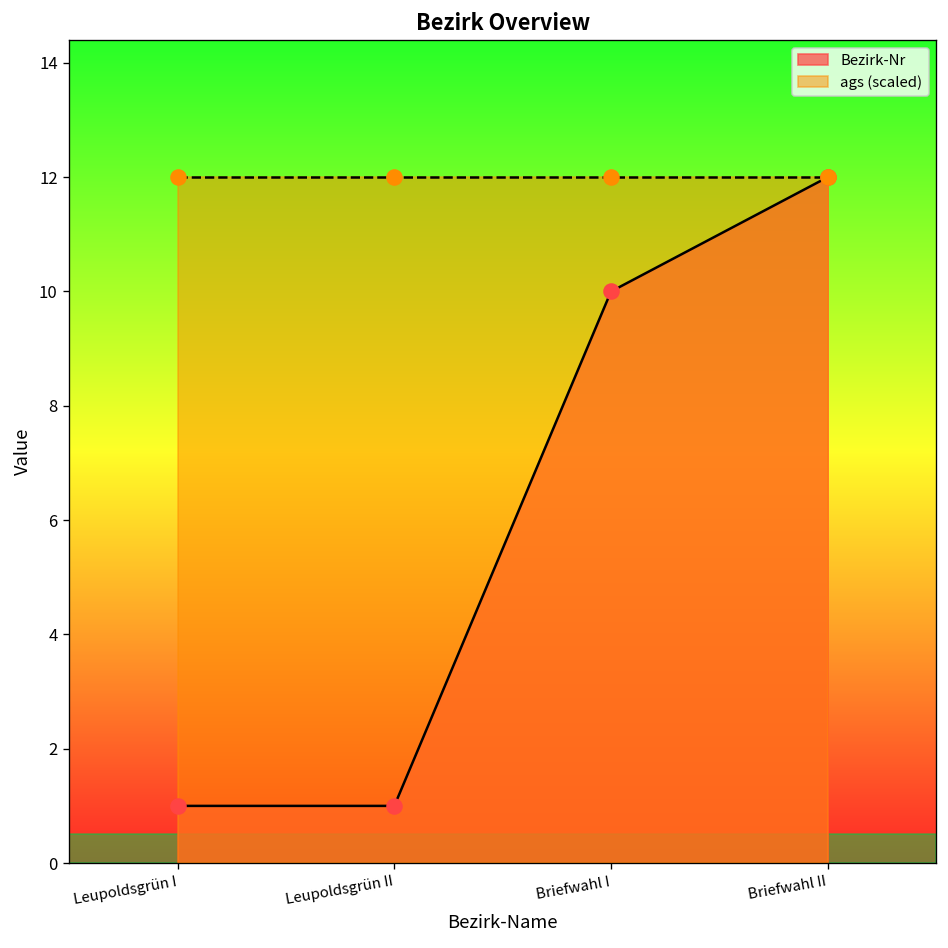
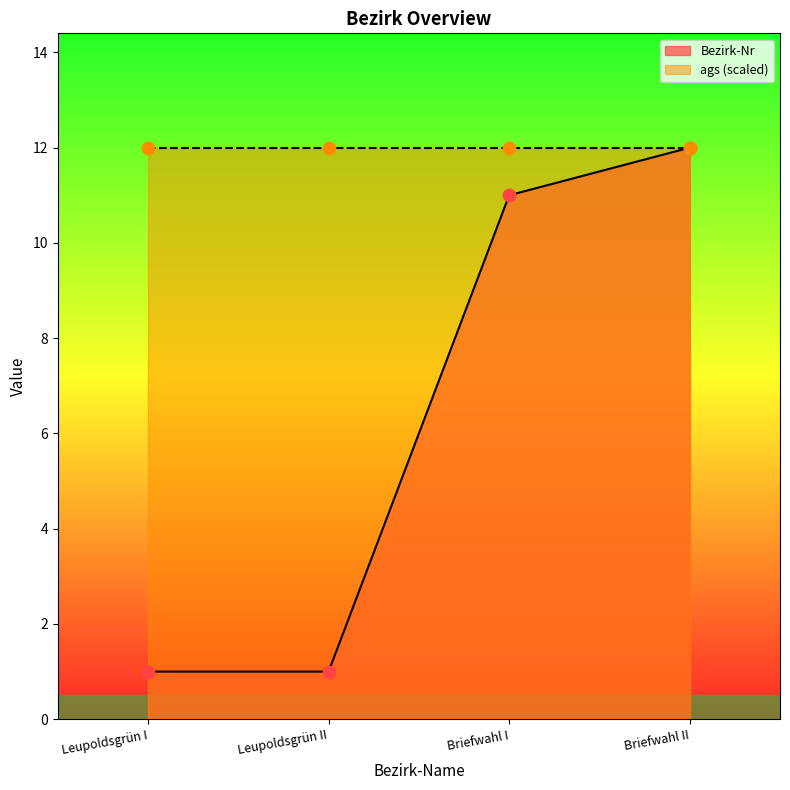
Bezirk-Nr, Briefwahl I: 10 -> 11
